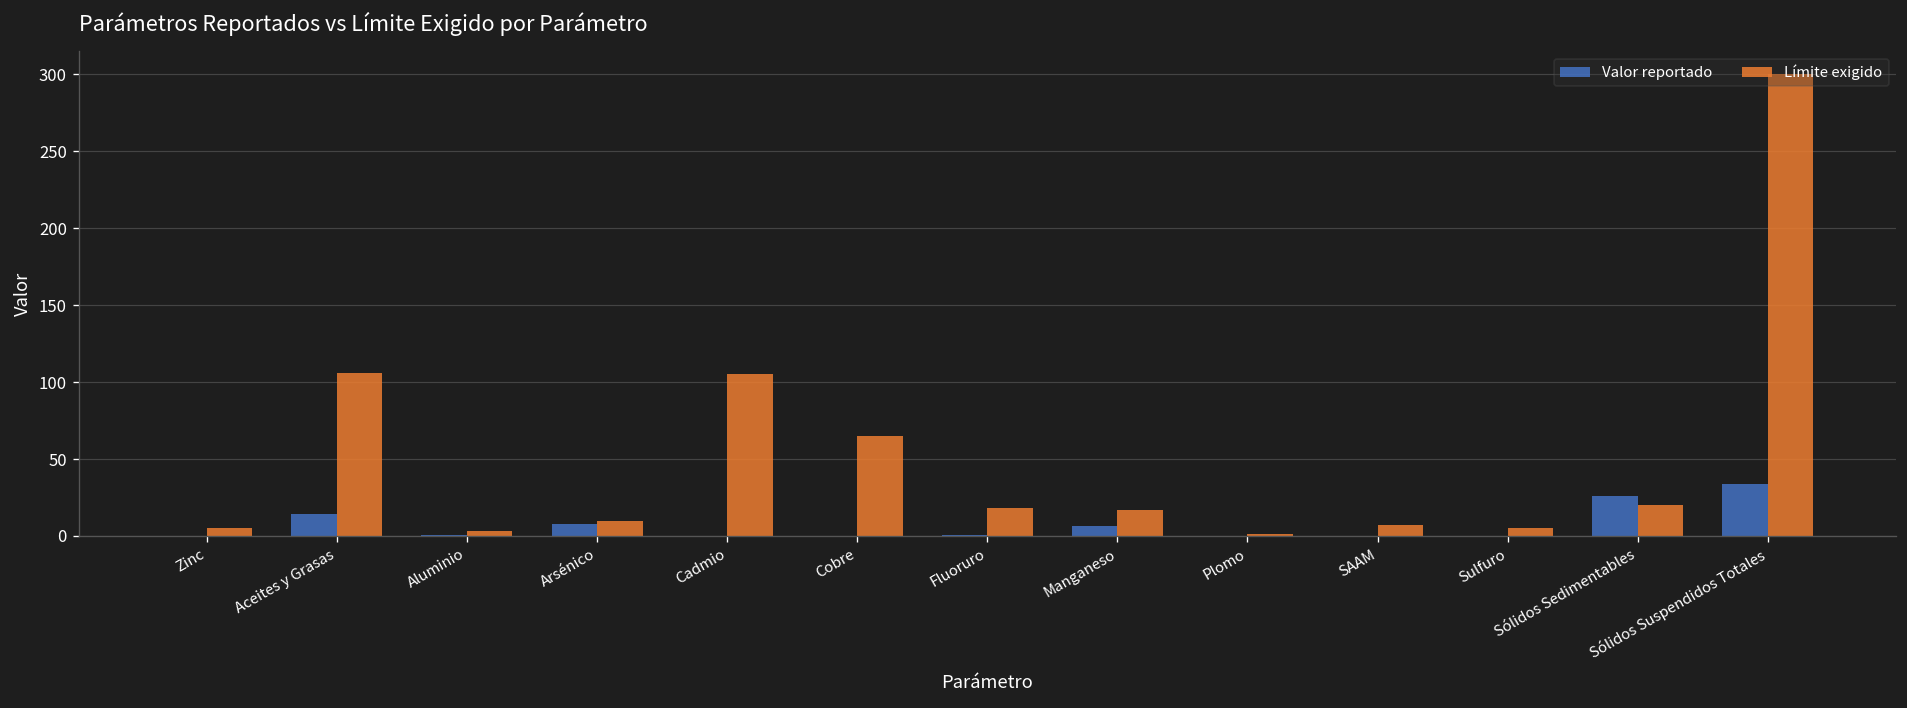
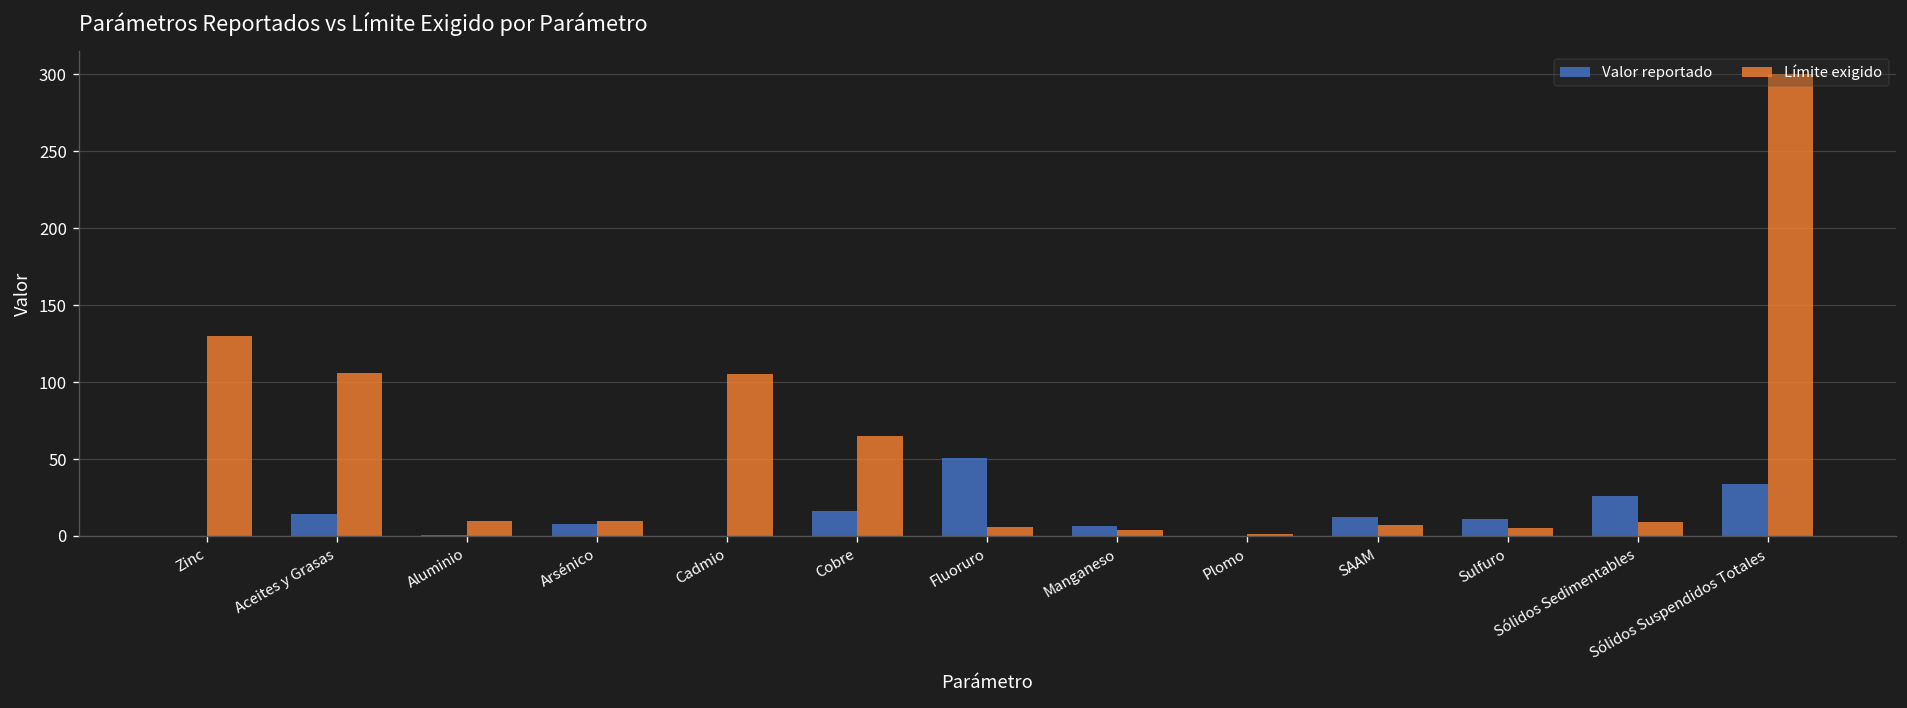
Límite exigido, Zinc: 5 -> 130
Límite exigido, Aluminio: 3 -> 10
Valor reportado, Cobre: 0 -> 16
Valor reportado, Fluoruro: 1 -> 50
Límite exigido, Fluoruro: 18 -> 6
Límite exigido, Manganeso: 17 -> 4
Valor reportado, SAAM: 0 -> 13
Valor reportado, Sulfuro: 0 -> 11
Límite exigido, Sólidos Sedimentables: 20 -> 9
